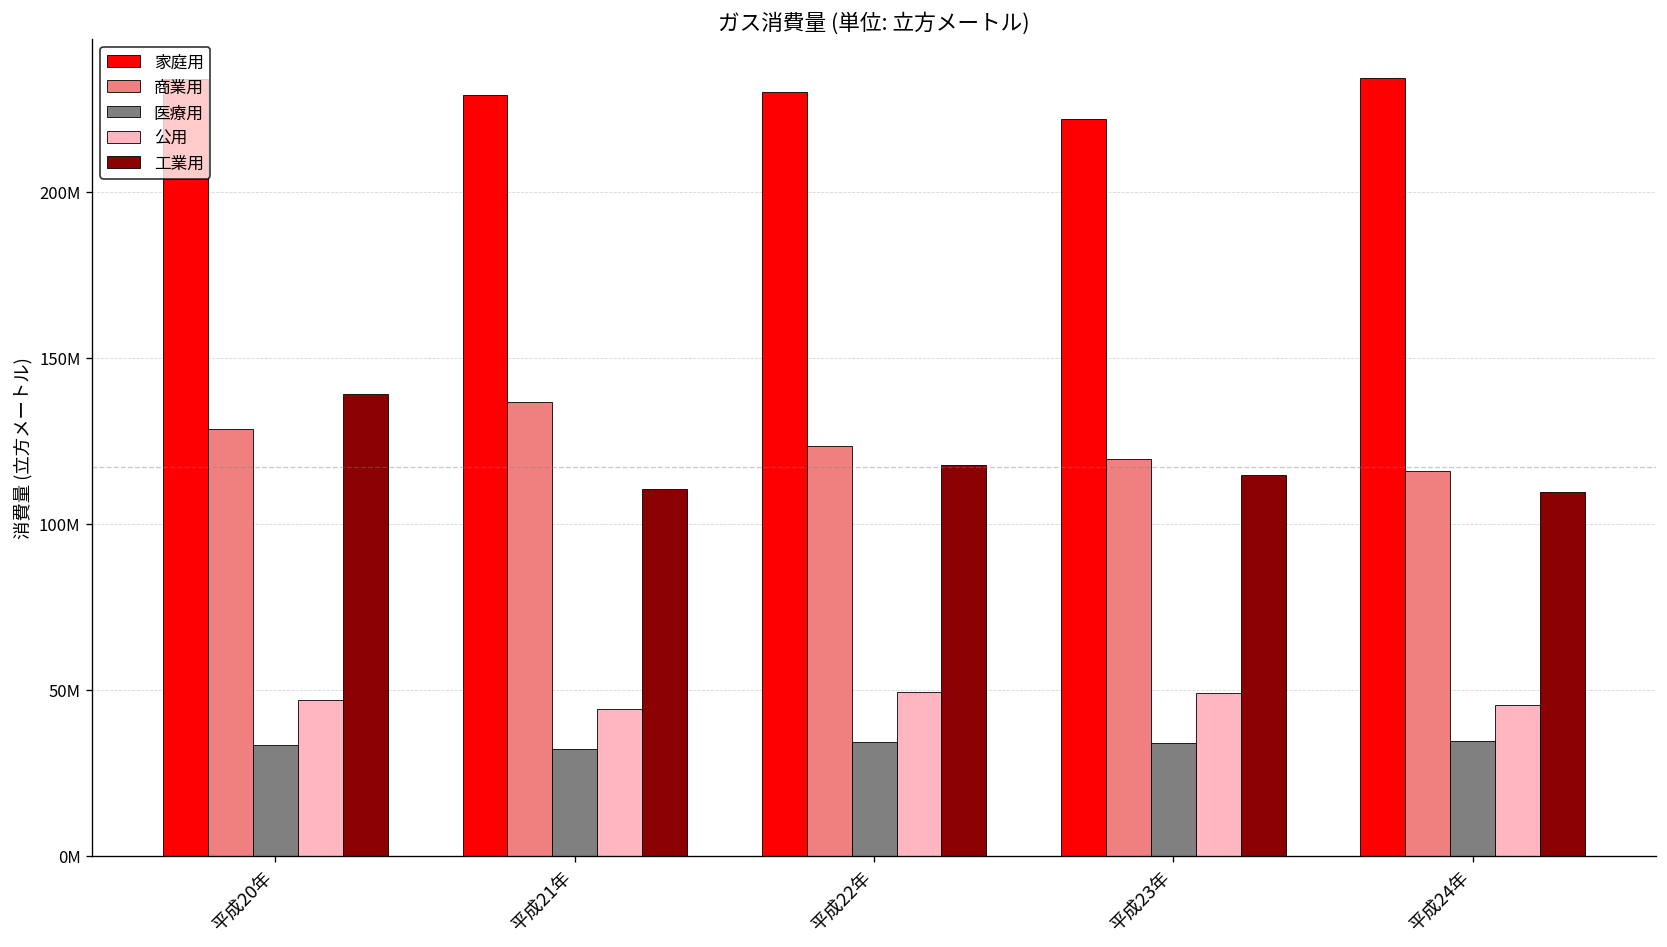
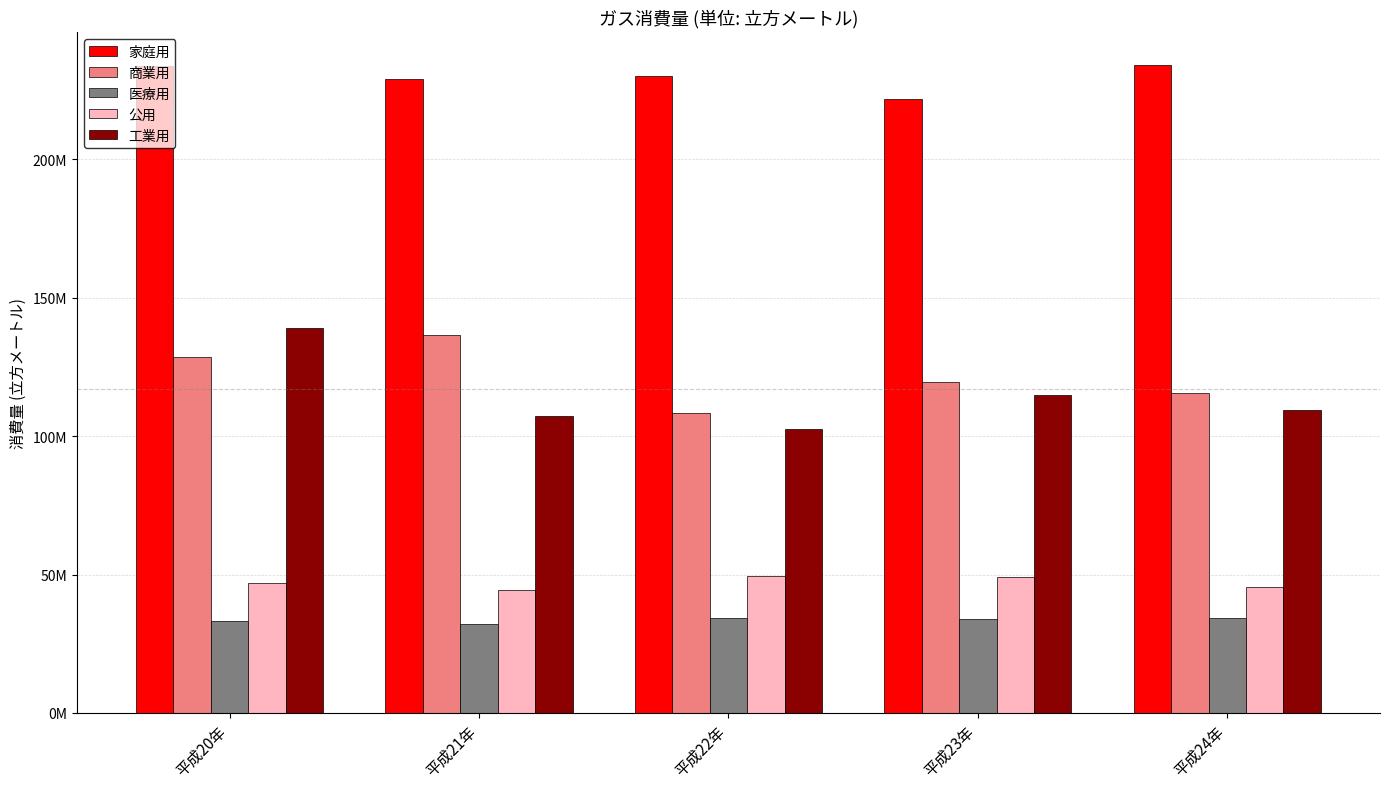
工業用, 平成21年: 110000000 -> 107000000
商業用, 平成22年: 123000000 -> 108000000
工業用, 平成22年: 118000000 -> 103000000
